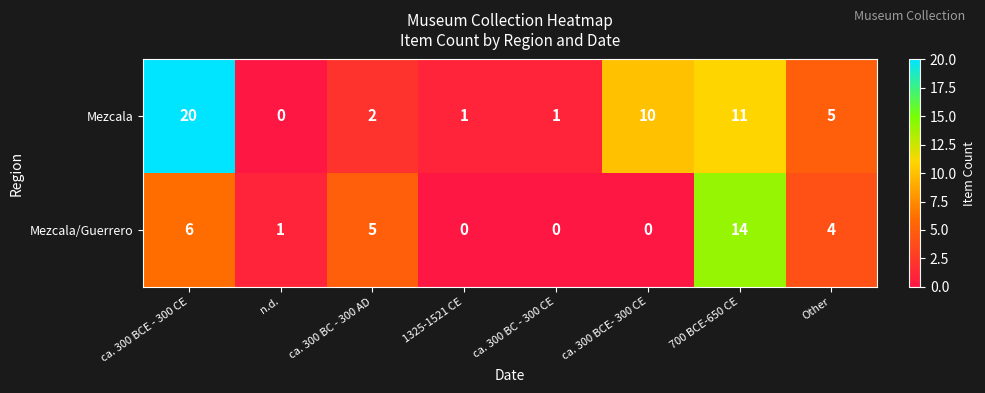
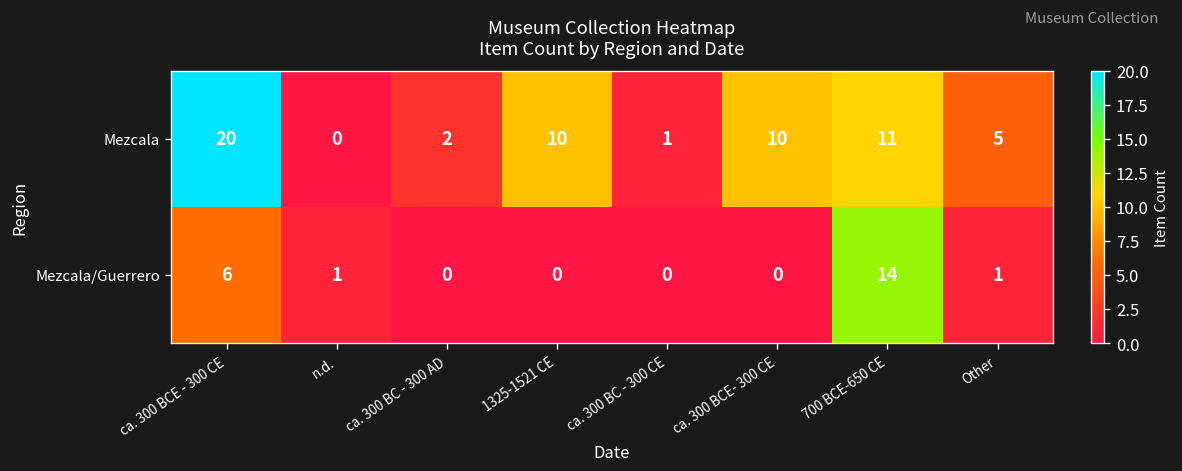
Mezcala, 1325-1521 CE: 1 -> 10
Mezcala/Guerrero, ca. 300 BC - 300 AD: 5 -> 0
Mezcala/Guerrero, Other: 4 -> 1
